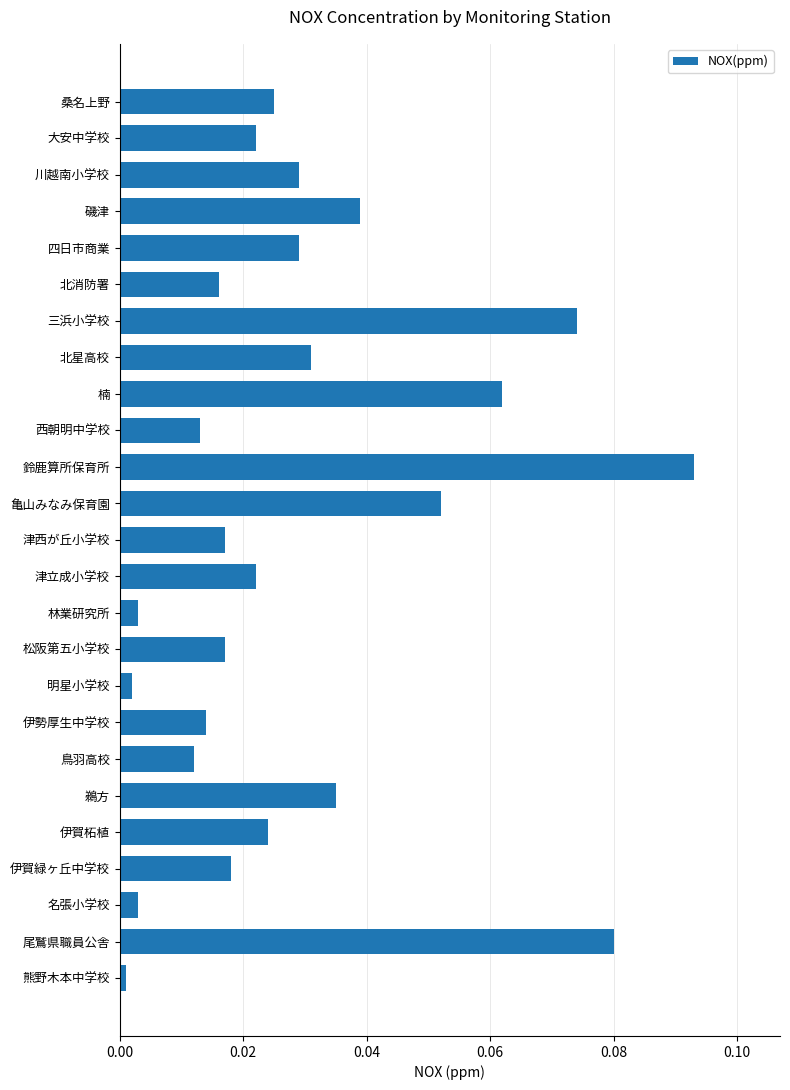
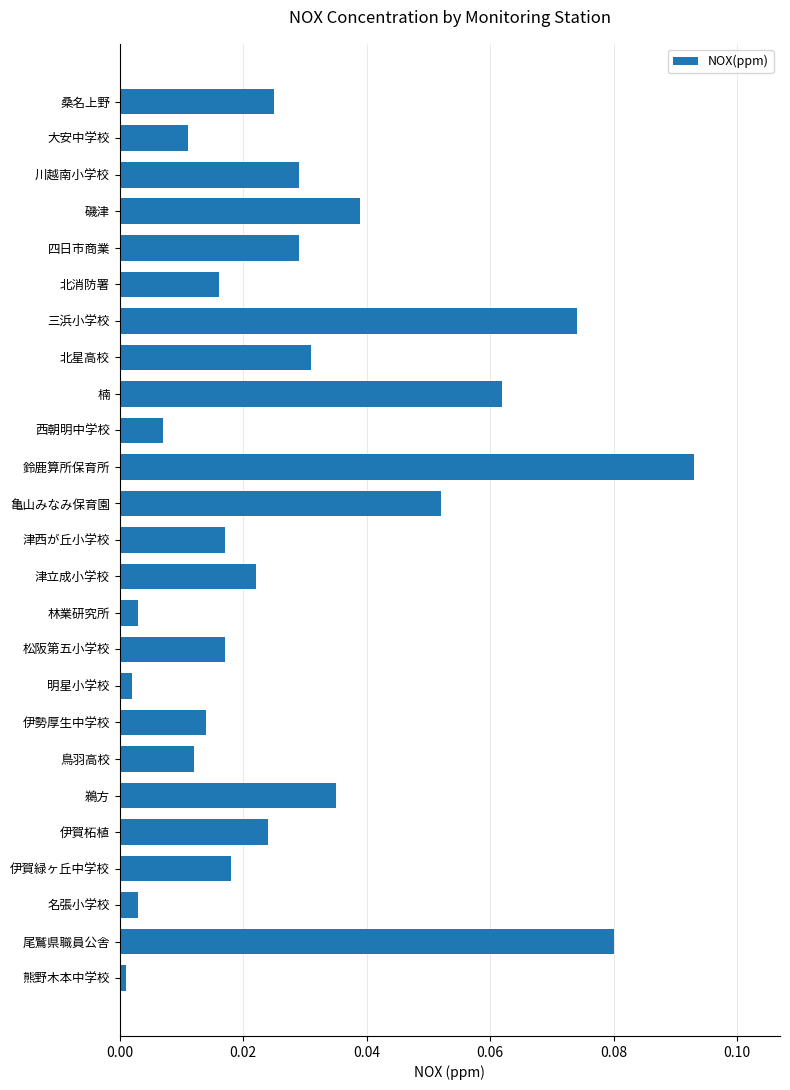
大安中学校: 0.022 -> 0.011
西朝明中学校: 0.013 -> 0.007
